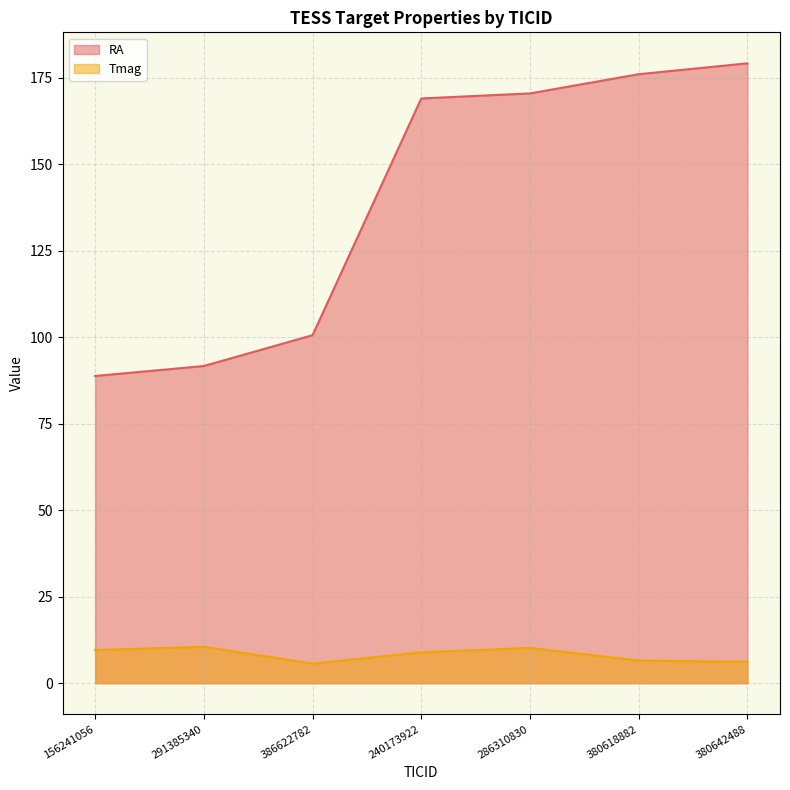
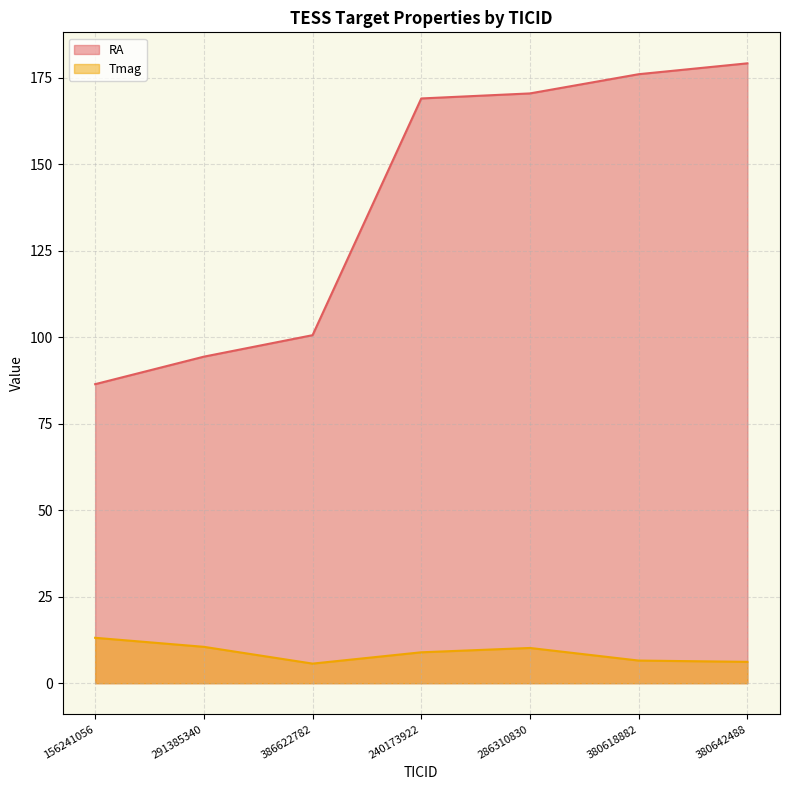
RA, 156241056: 89 -> 86
Tmag, 156241056: 10 -> 13
RA, 291385340: 92 -> 94
